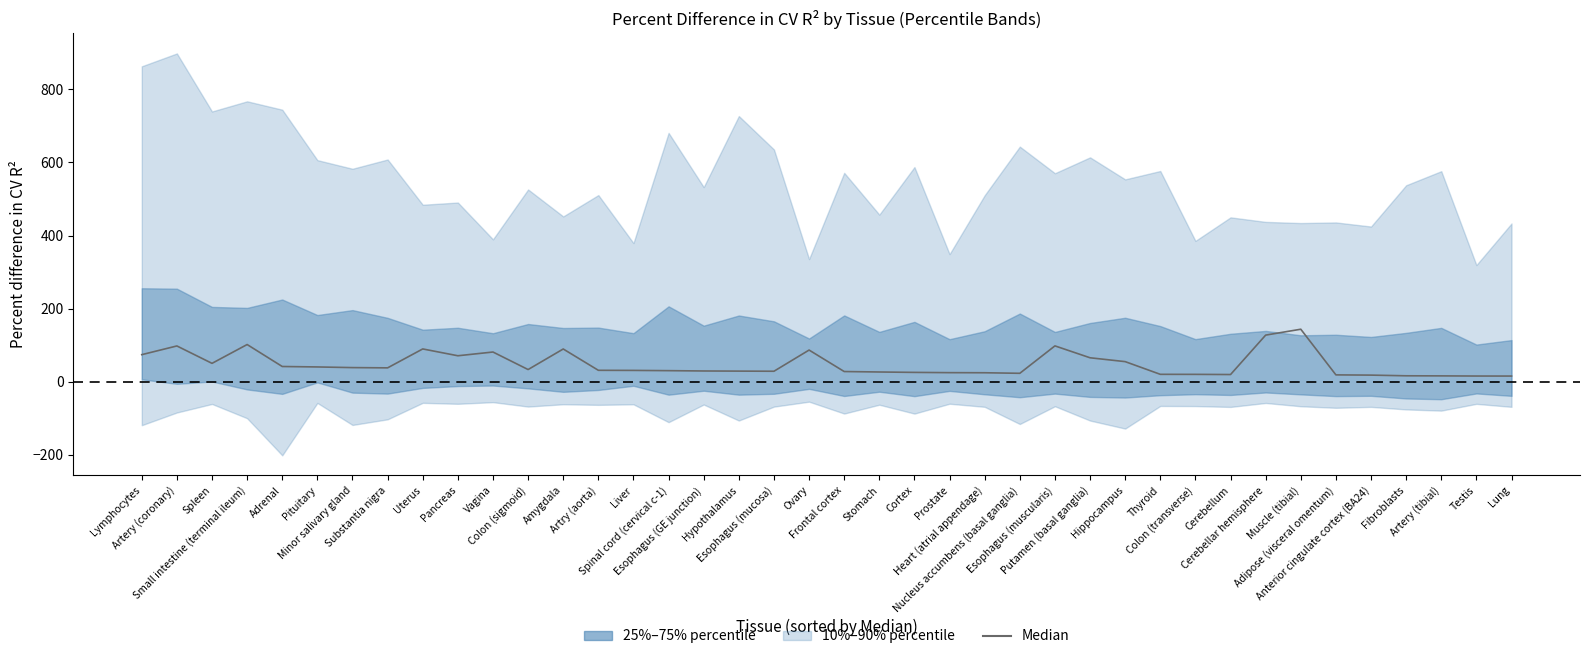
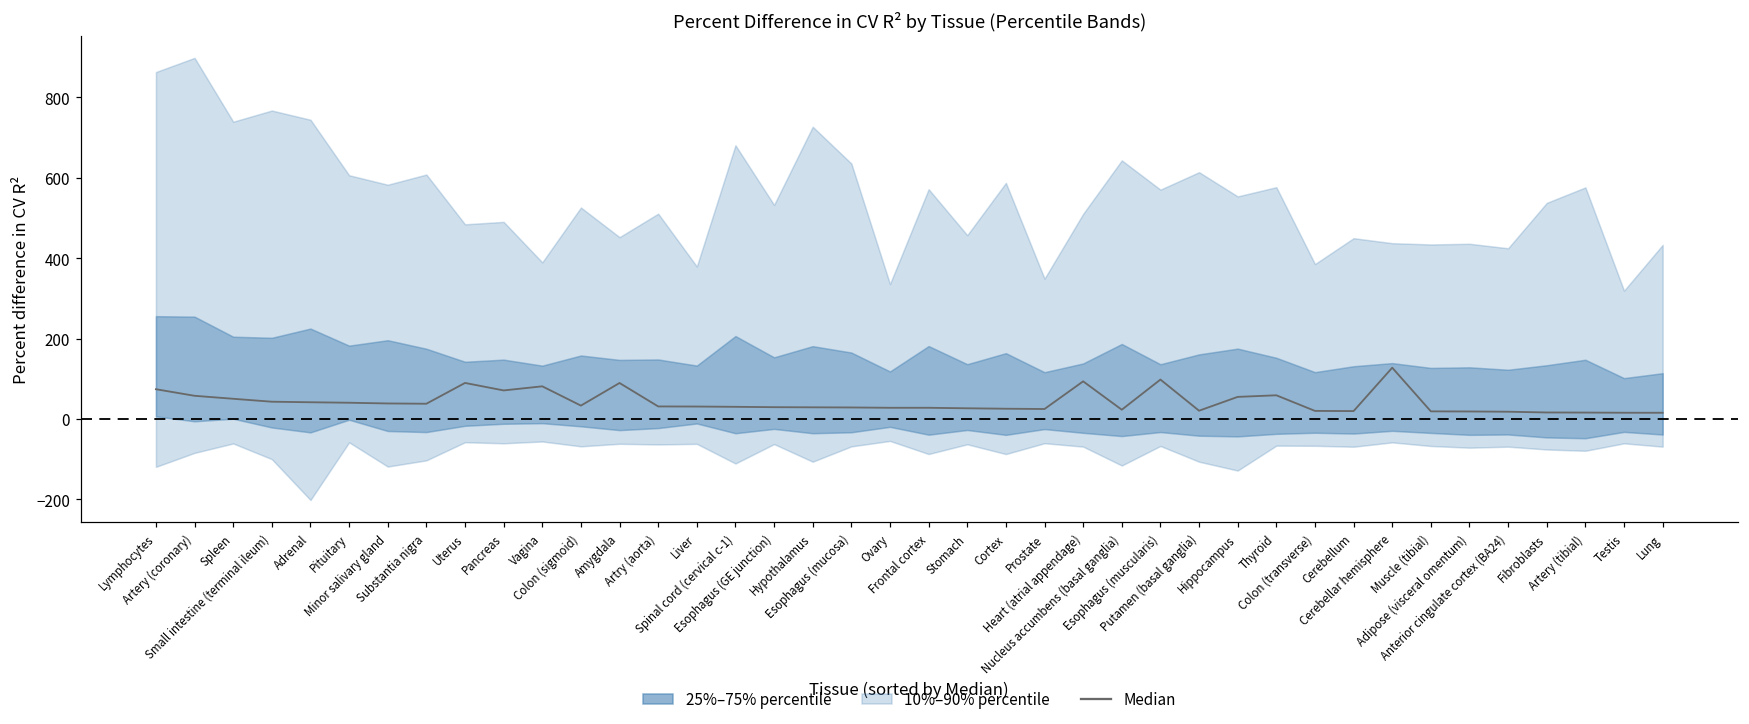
Median, Artery (coronary): 100 -> 60
Median, Small intestine (terminal ileum): 100 -> 40
Median, Ovary: 90 -> 30
Median, Heart (atrial appendage): 20 -> 90
Median, Putamen (basal ganglia): 70 -> 20
Median, Thyroid: 20 -> 60
Median, Muscle (tibial): 140 -> 20
